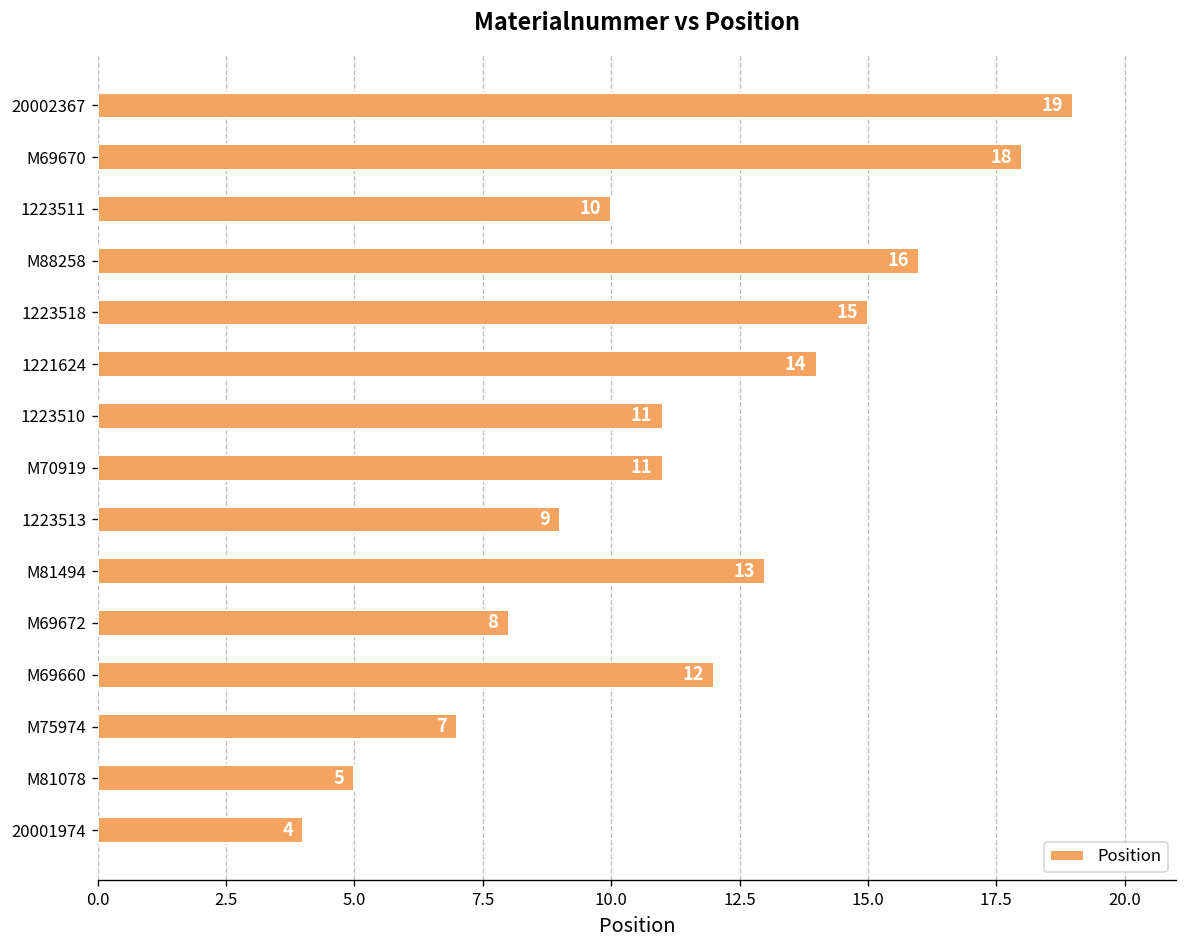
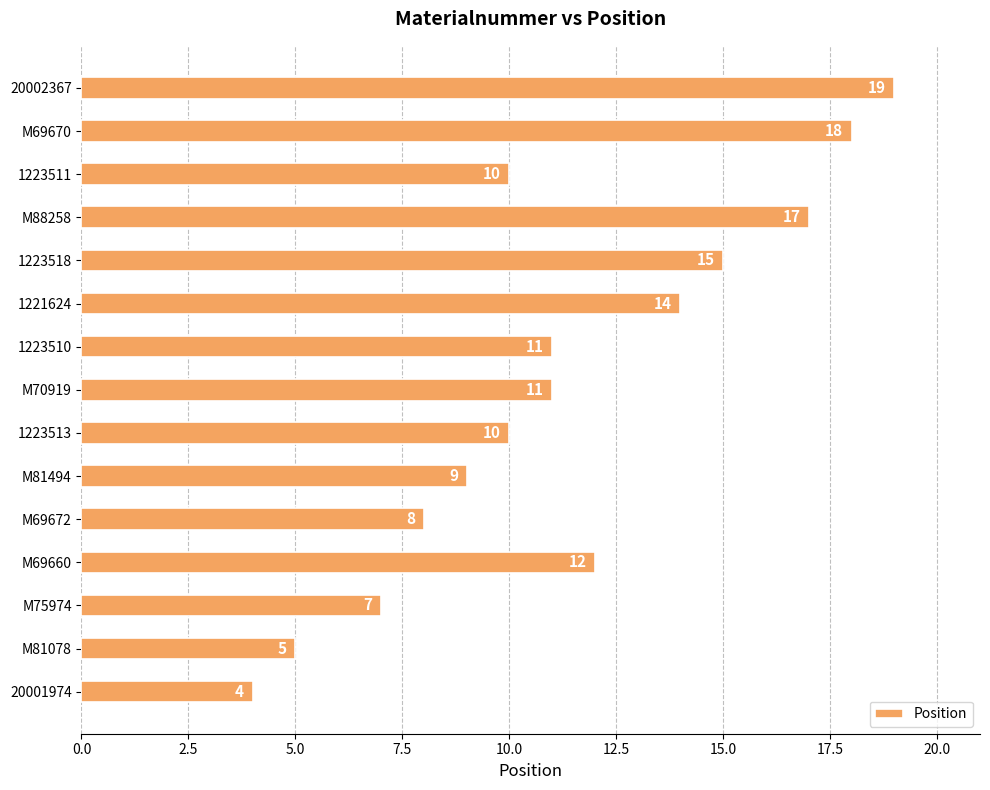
M88258: 16 -> 17
1223513: 9 -> 10
M81494: 13 -> 9
